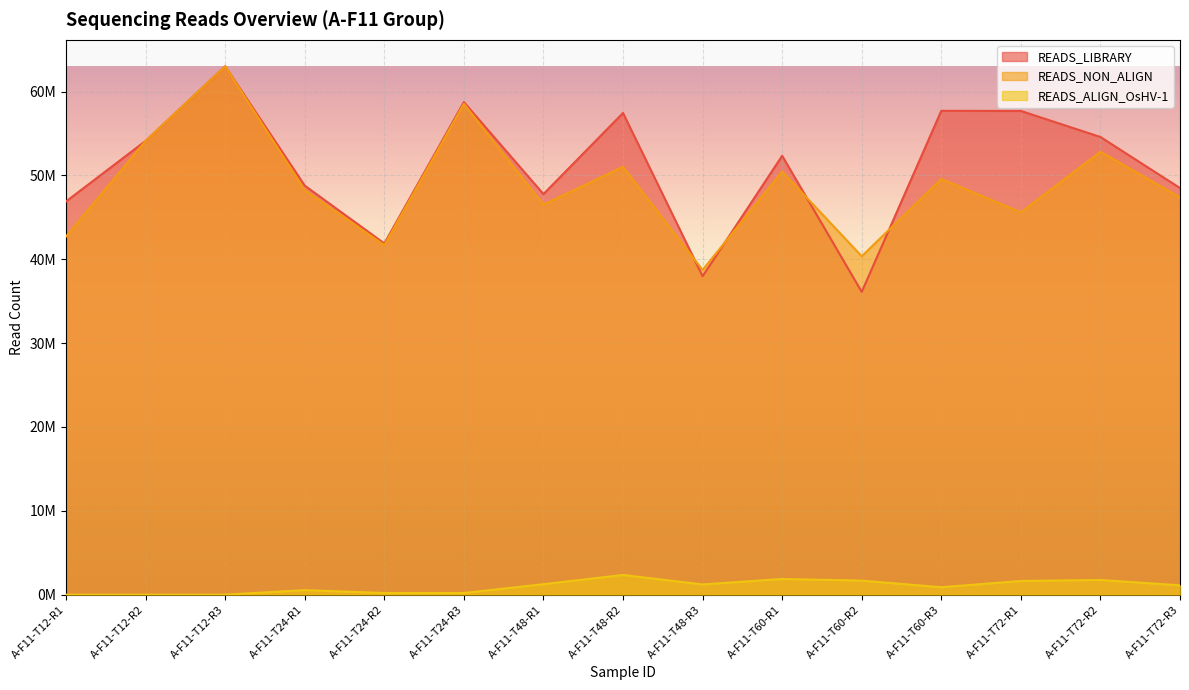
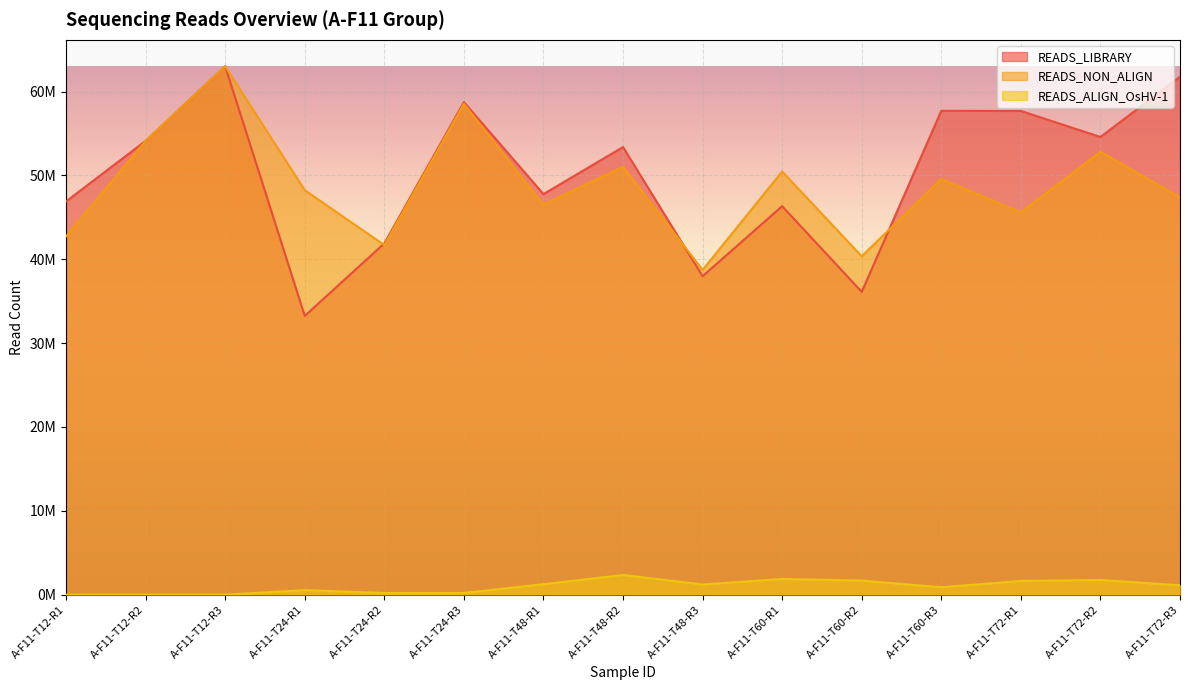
READS_LIBRARY, A-F11-T24-R1: 49000000 -> 33000000
READS_LIBRARY, A-F11-T48-R2: 57000000 -> 53000000
READS_LIBRARY, A-F11-T60-R1: 52000000 -> 46000000
READS_LIBRARY, A-F11-T72-R3: 48000000 -> 62000000
